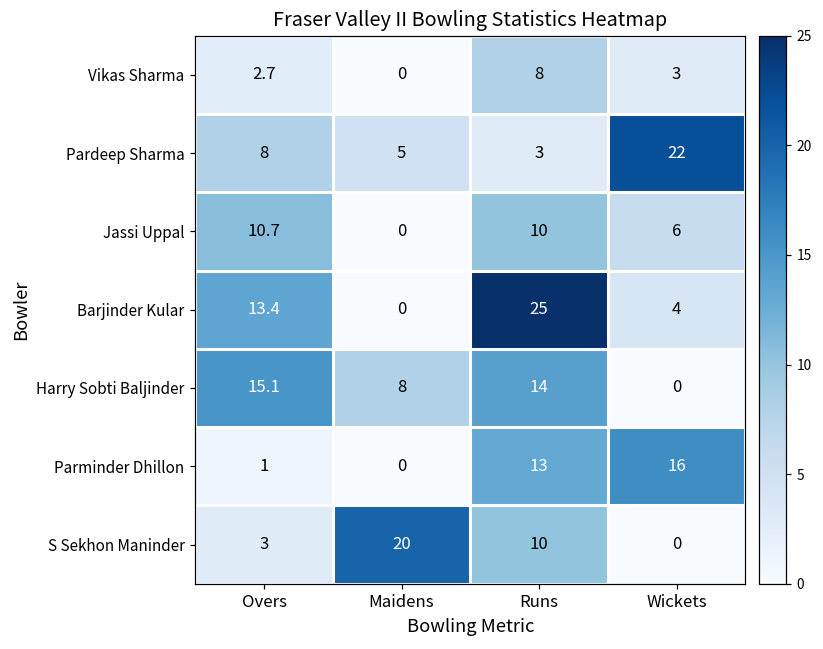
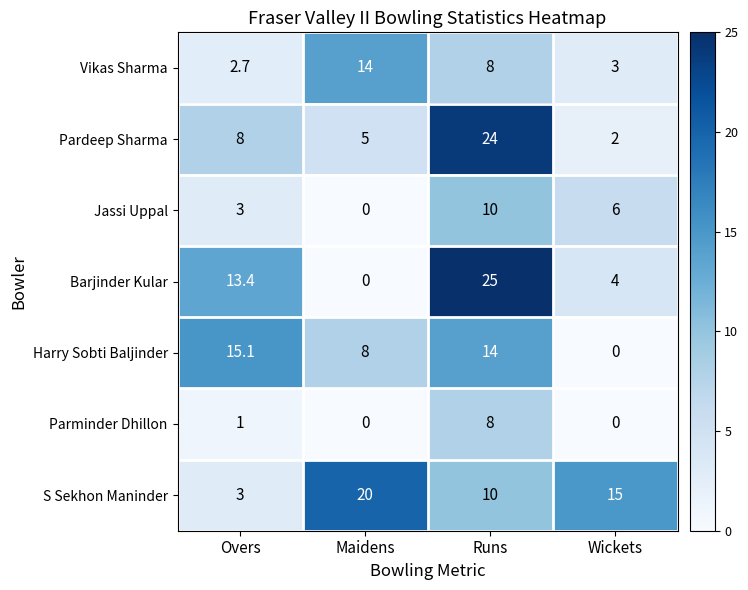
Vikas Sharma, Maidens: 0 -> 14
Pardeep Sharma, Runs: 3 -> 24
Pardeep Sharma, Wickets: 22 -> 2
Jassi Uppal, Overs: 10.7 -> 3
Parminder Dhillon, Runs: 13 -> 8
Parminder Dhillon, Wickets: 16 -> 0
S Sekhon Maninder, Wickets: 0 -> 15
